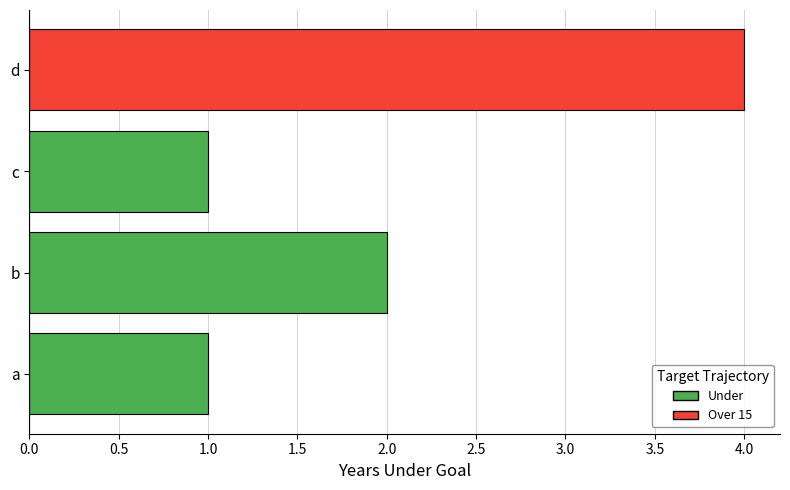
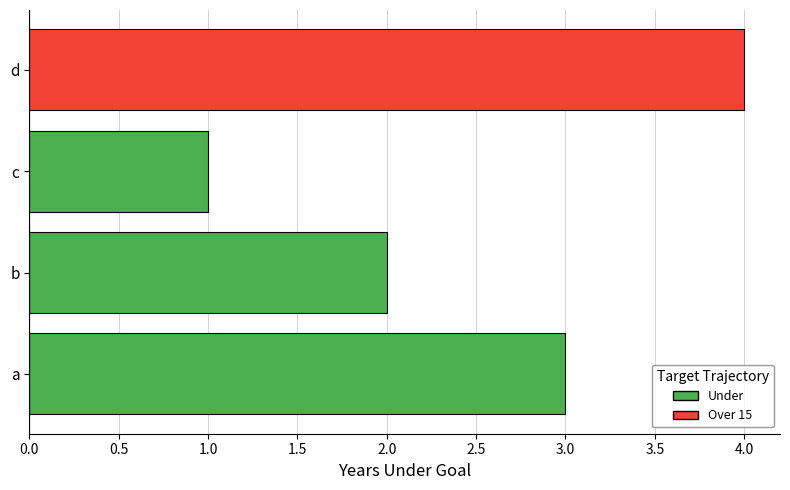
a: 1 -> 3
